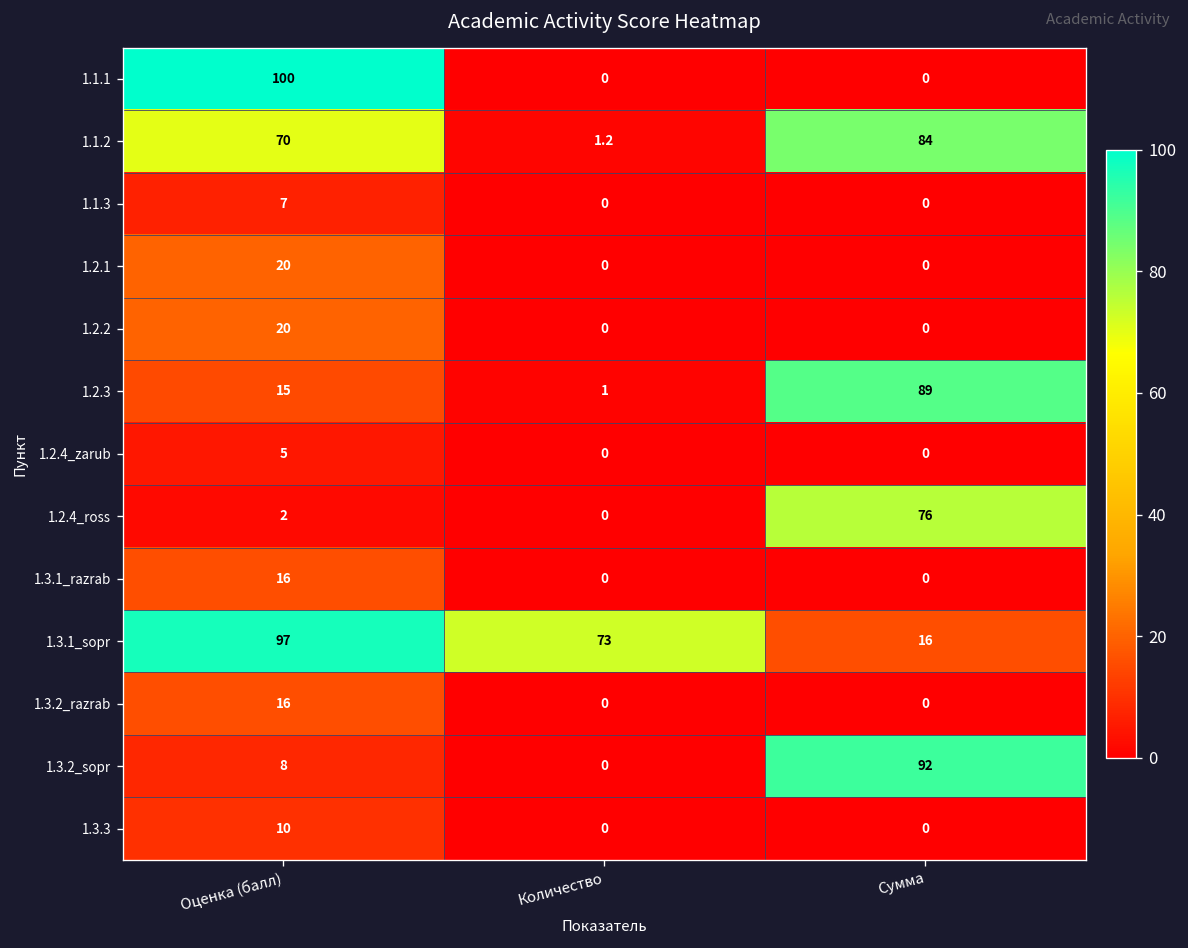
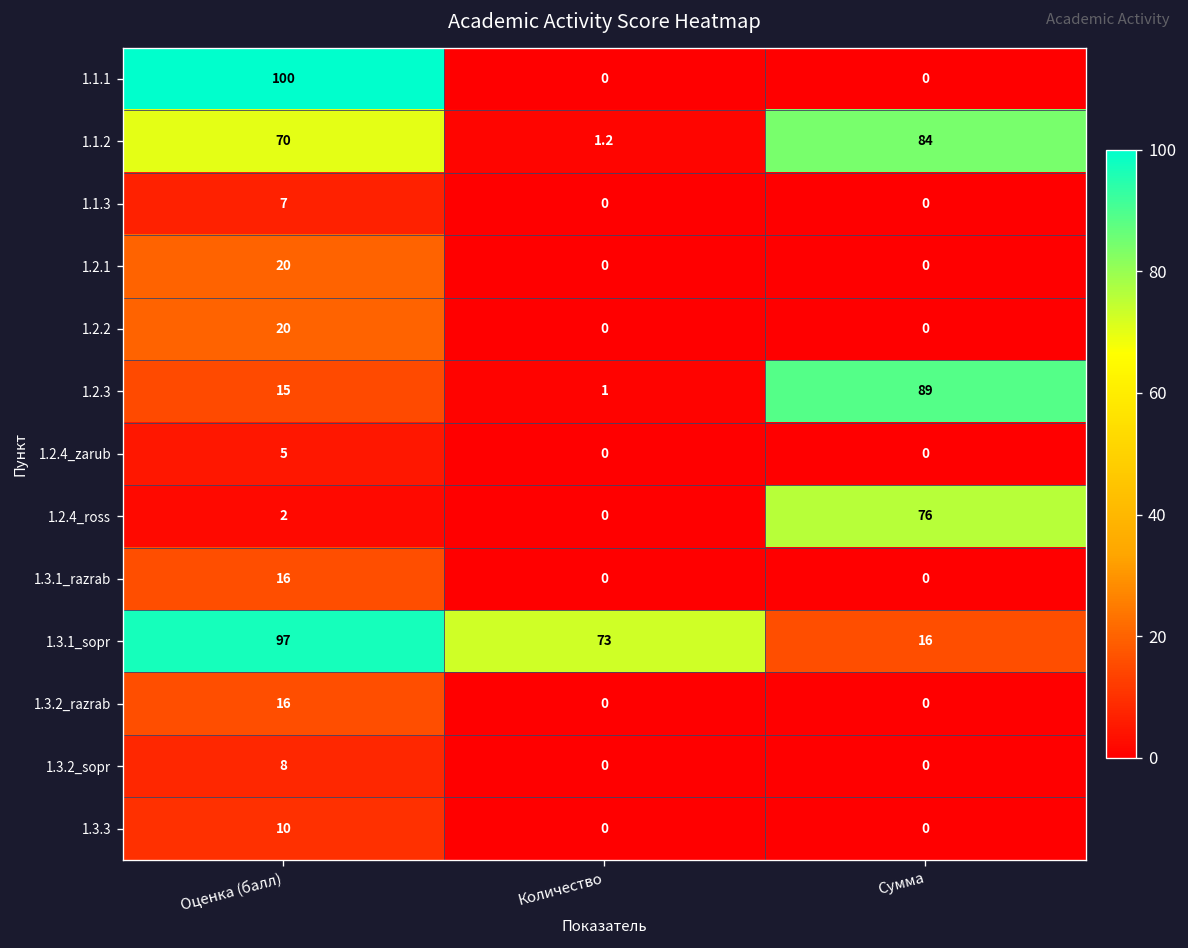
1.3.2_sopr, Сумма: 92 -> 0
